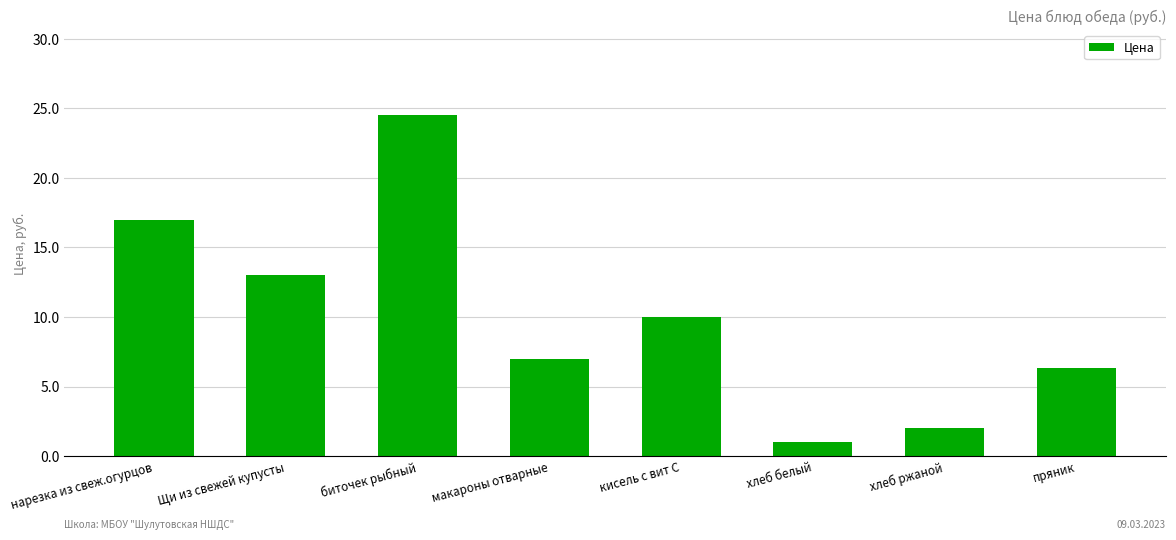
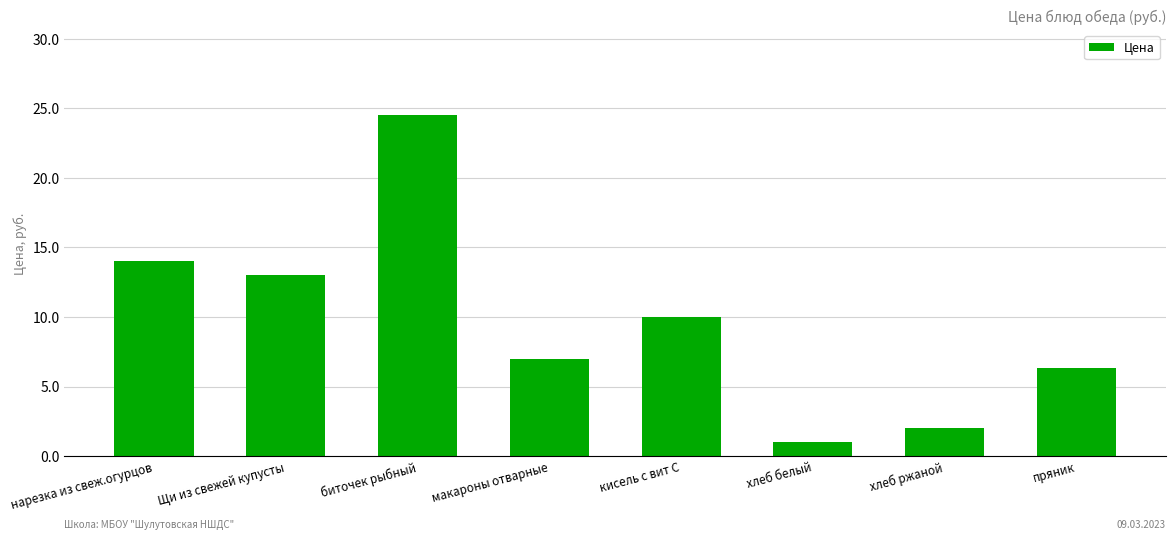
нарезка из свеж.огурцов: 17 -> 14
